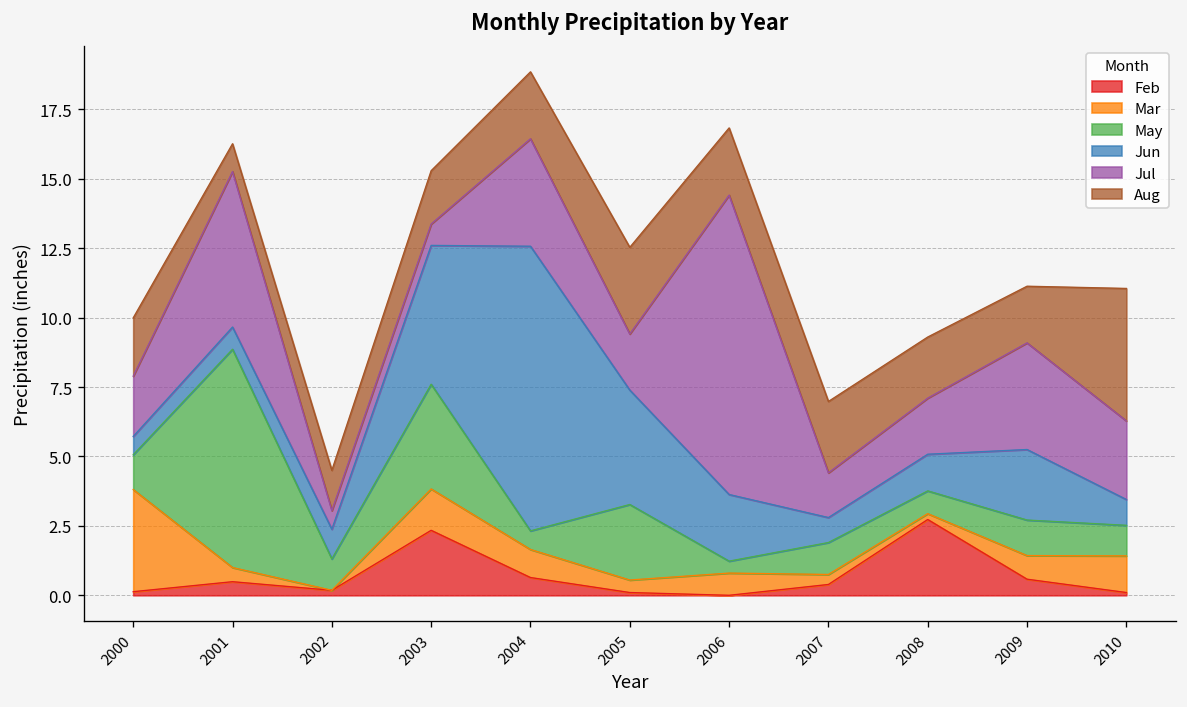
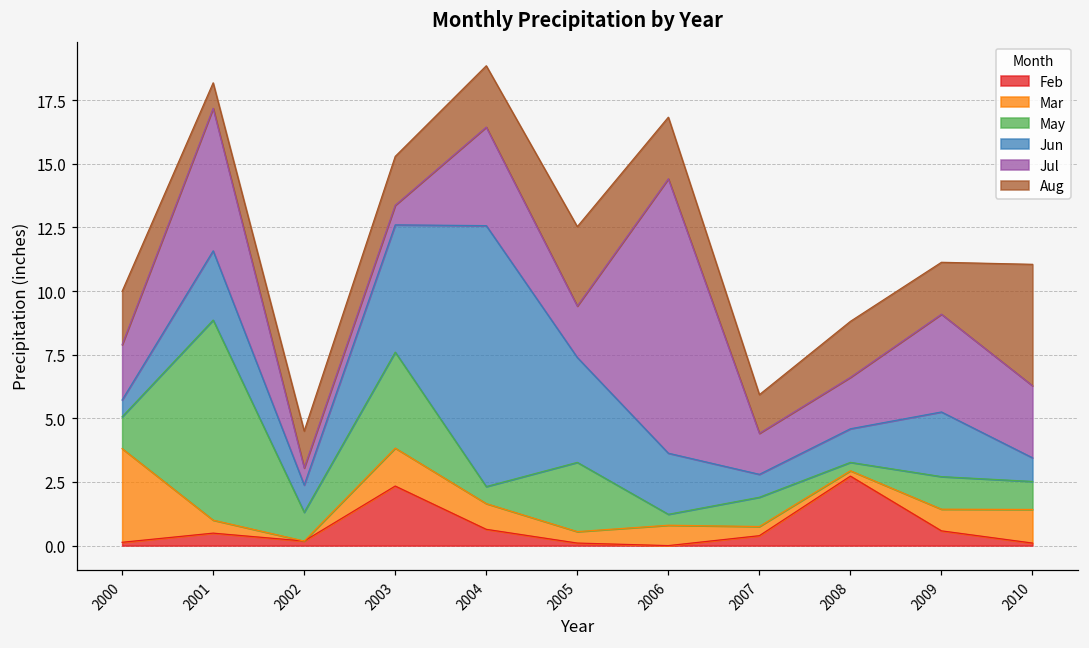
Jun, 2001: 0.8 -> 2.7
Aug, 2007: 2.6 -> 1.5
May, 2008: 0.8 -> 0.3
